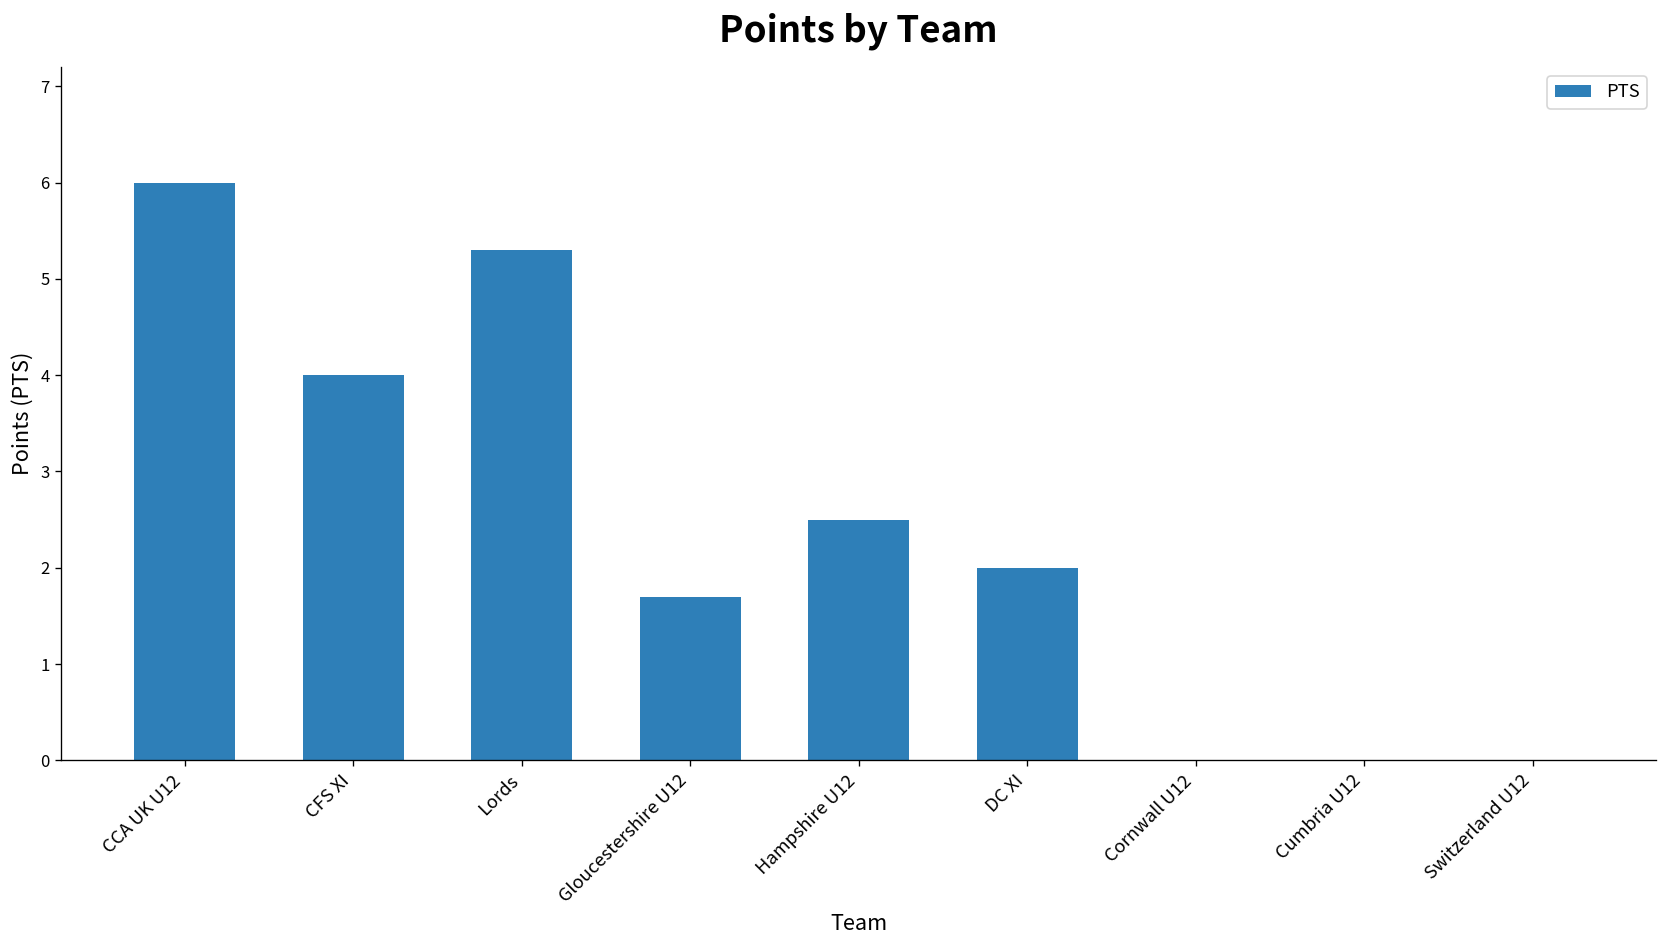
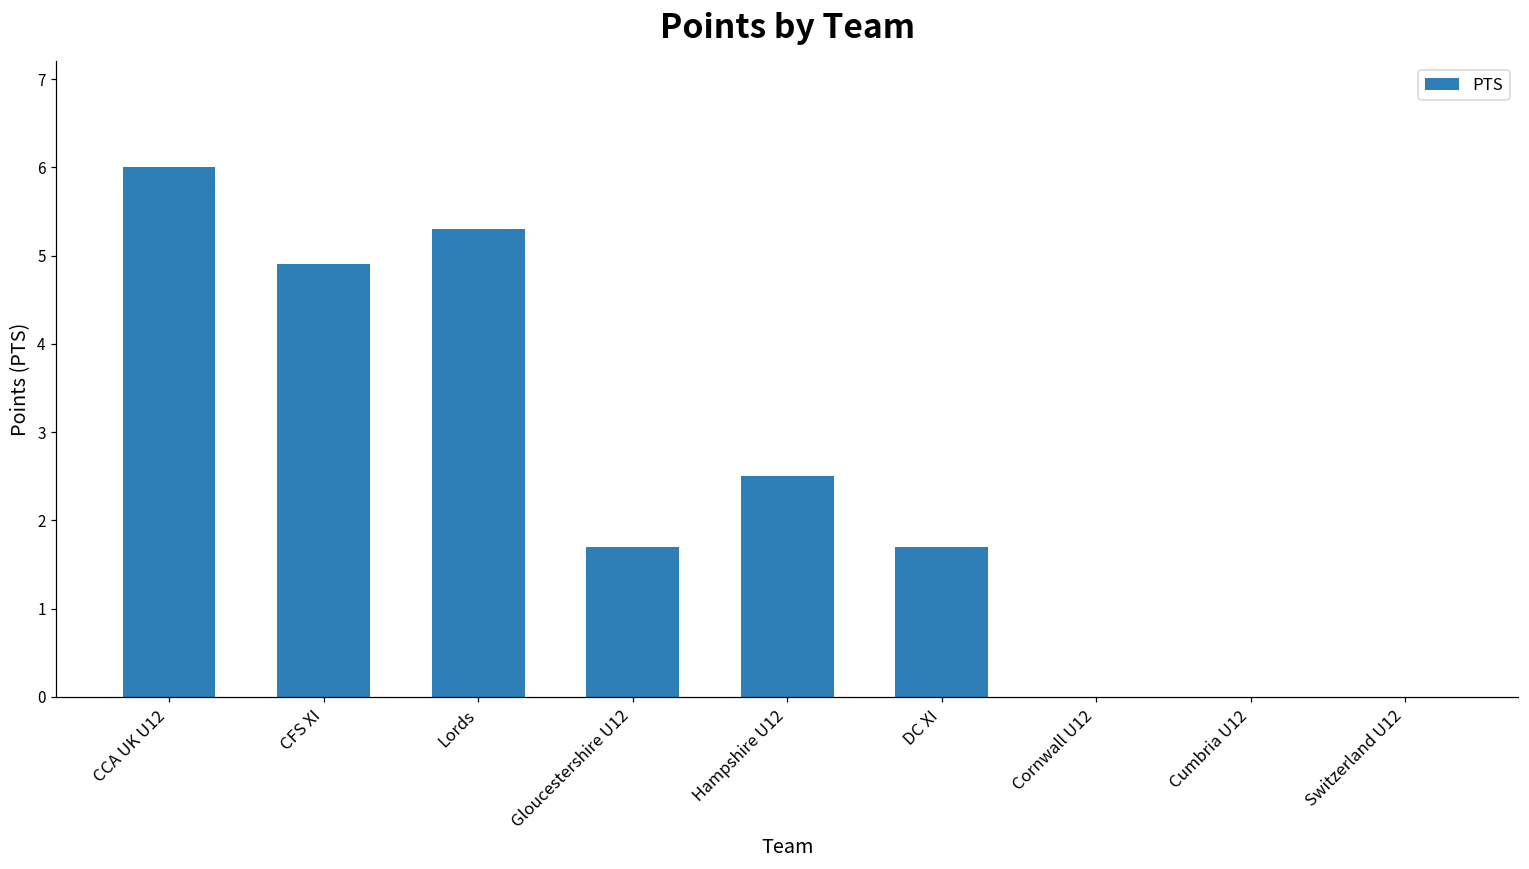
CFS XI: 4.0 -> 4.9
DC XI: 2.0 -> 1.7
